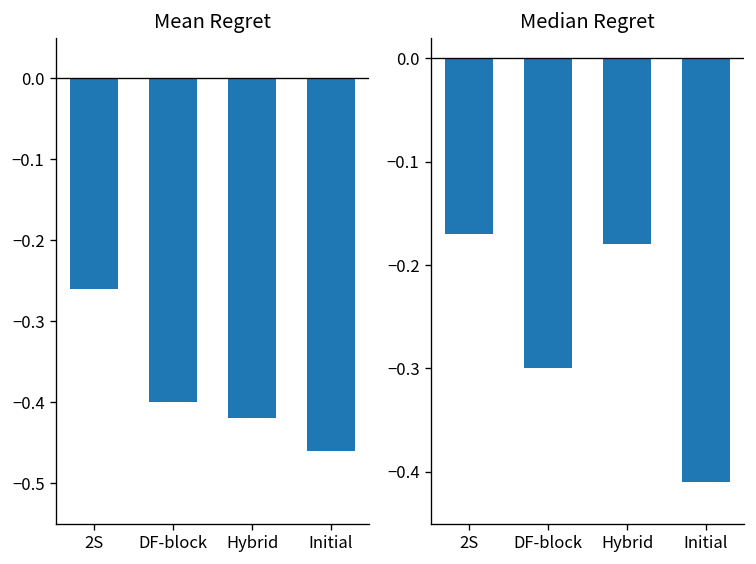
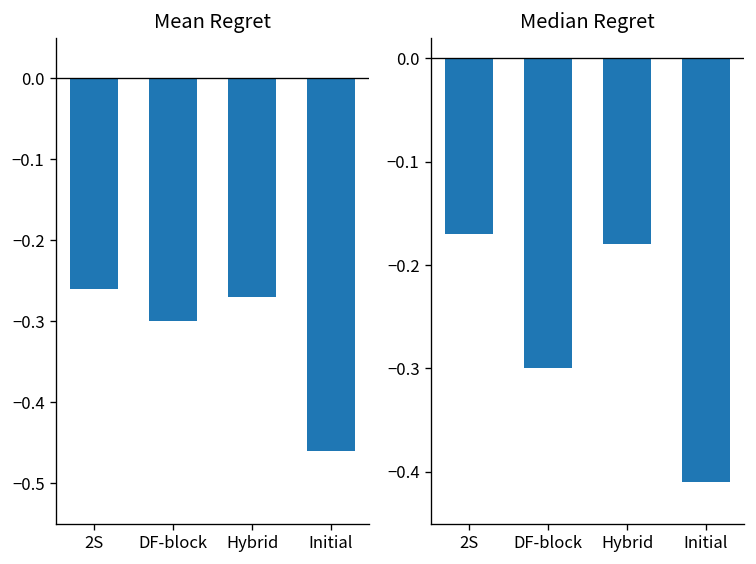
Mean Regret, DF-block: -0.4 -> -0.3
Mean Regret, Hybrid: -0.42 -> -0.27
